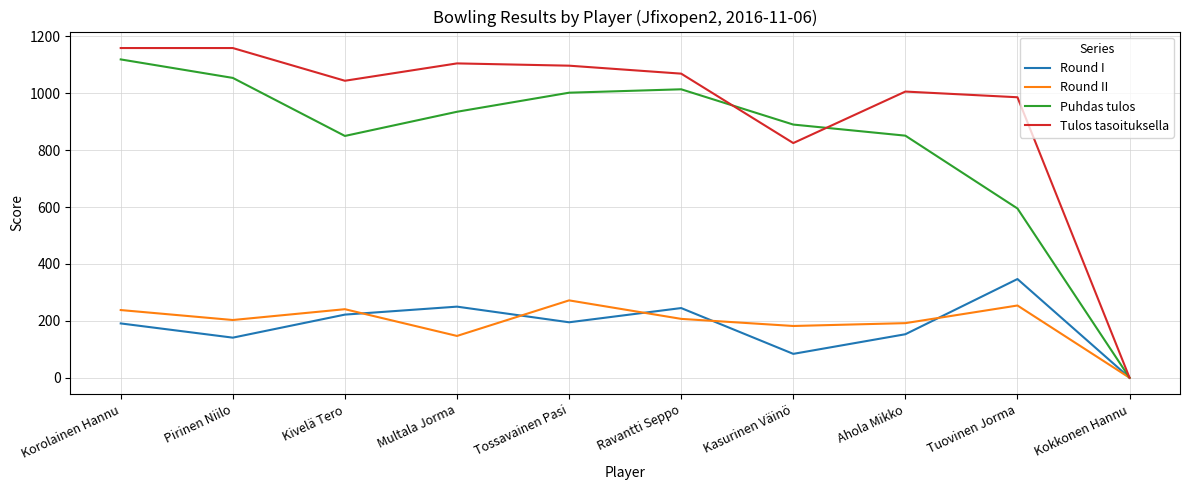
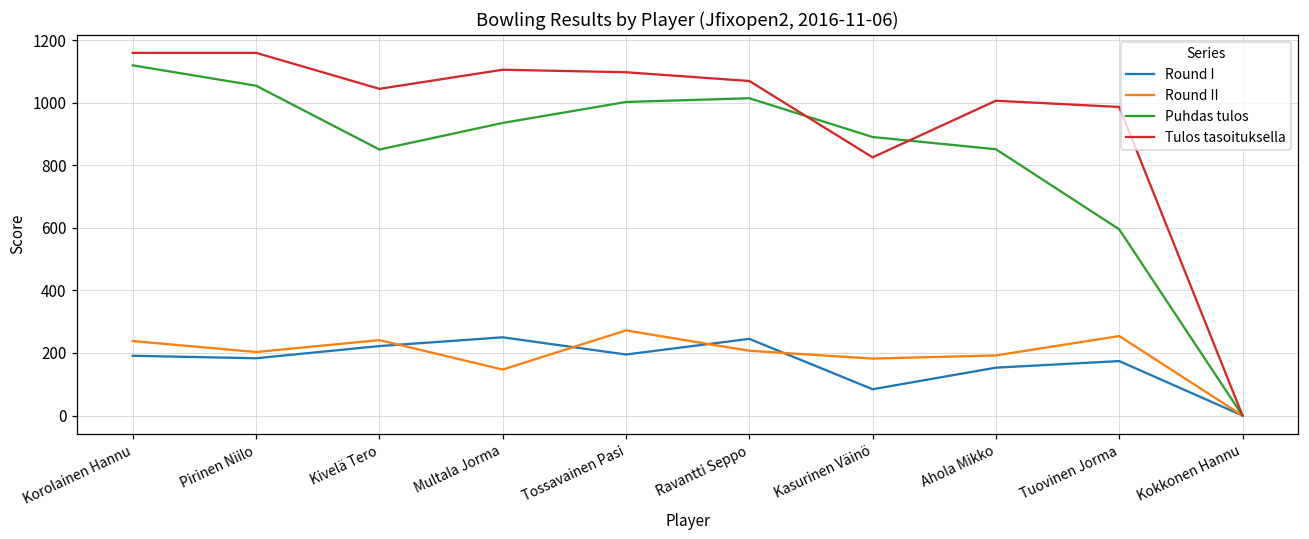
Round I, Pirinen Niilo: 140 -> 180
Round I, Tuovinen Jorma: 350 -> 170
